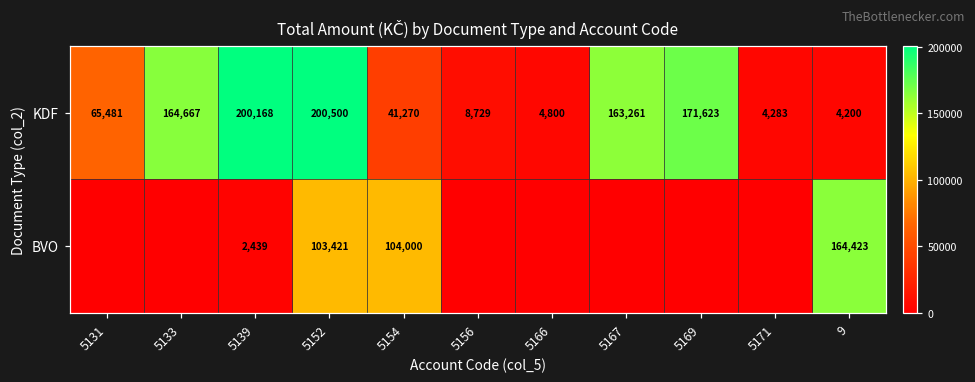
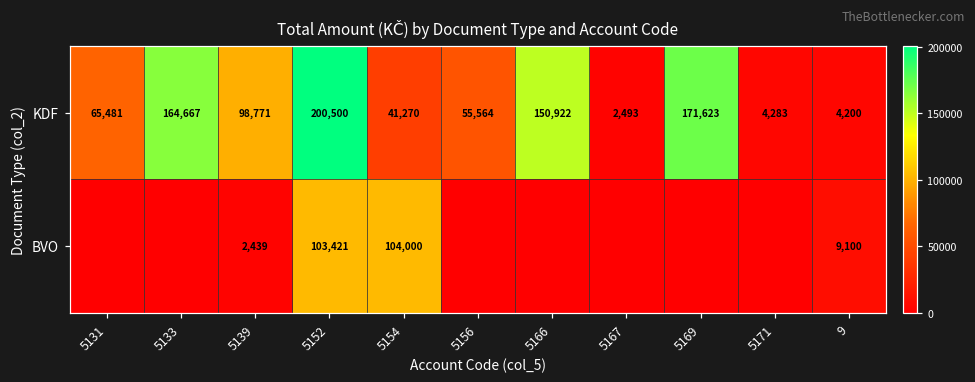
KDF, 5139: 200,168 -> 98,771
KDF, 5156: 8,729 -> 55,564
KDF, 5166: 4,800 -> 150,922
KDF, 5167: 163,261 -> 2,493
BVO, 9: 164,423 -> 9,100
